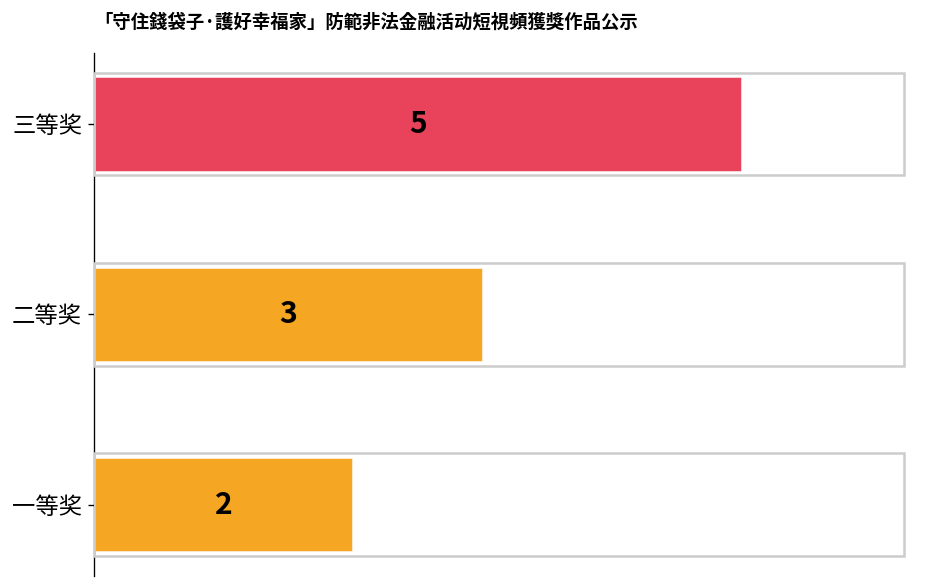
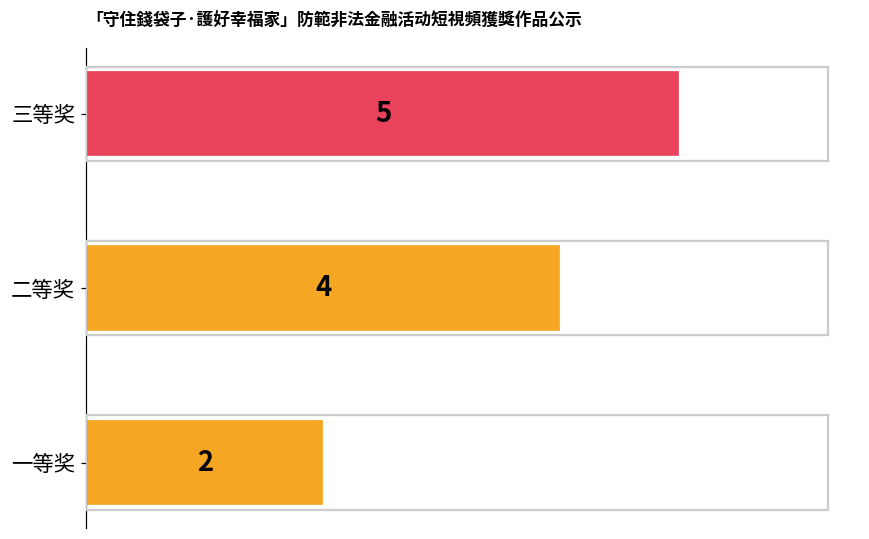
二等奖: 3 -> 4
